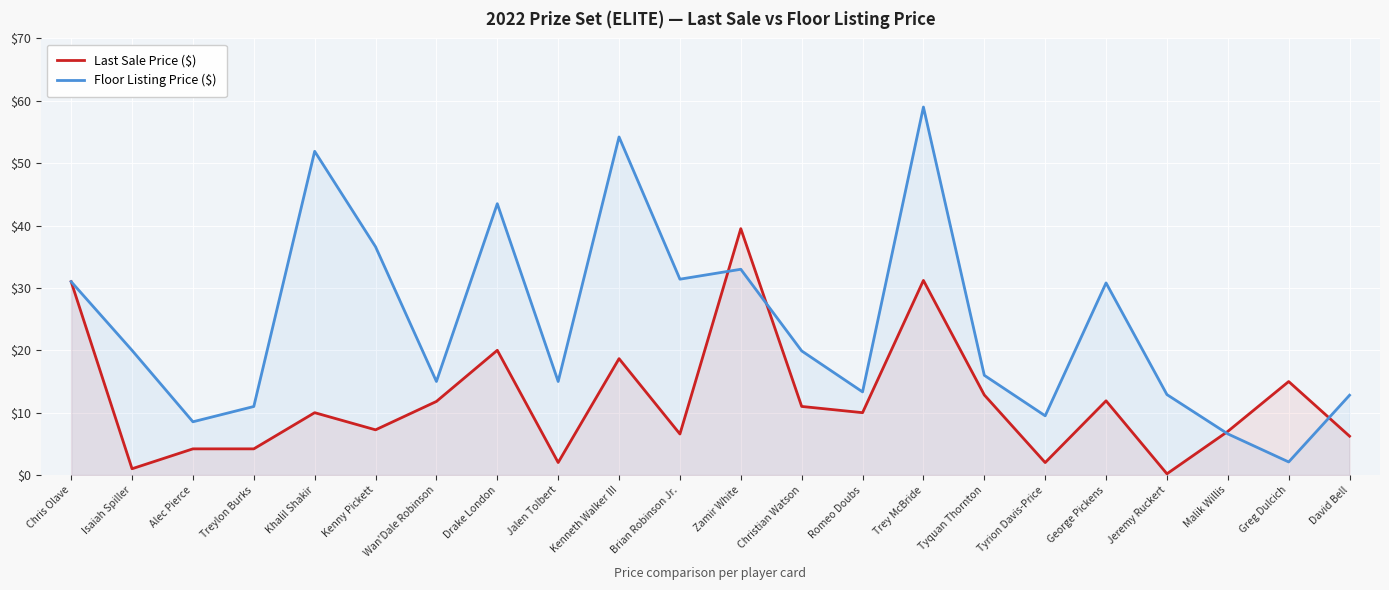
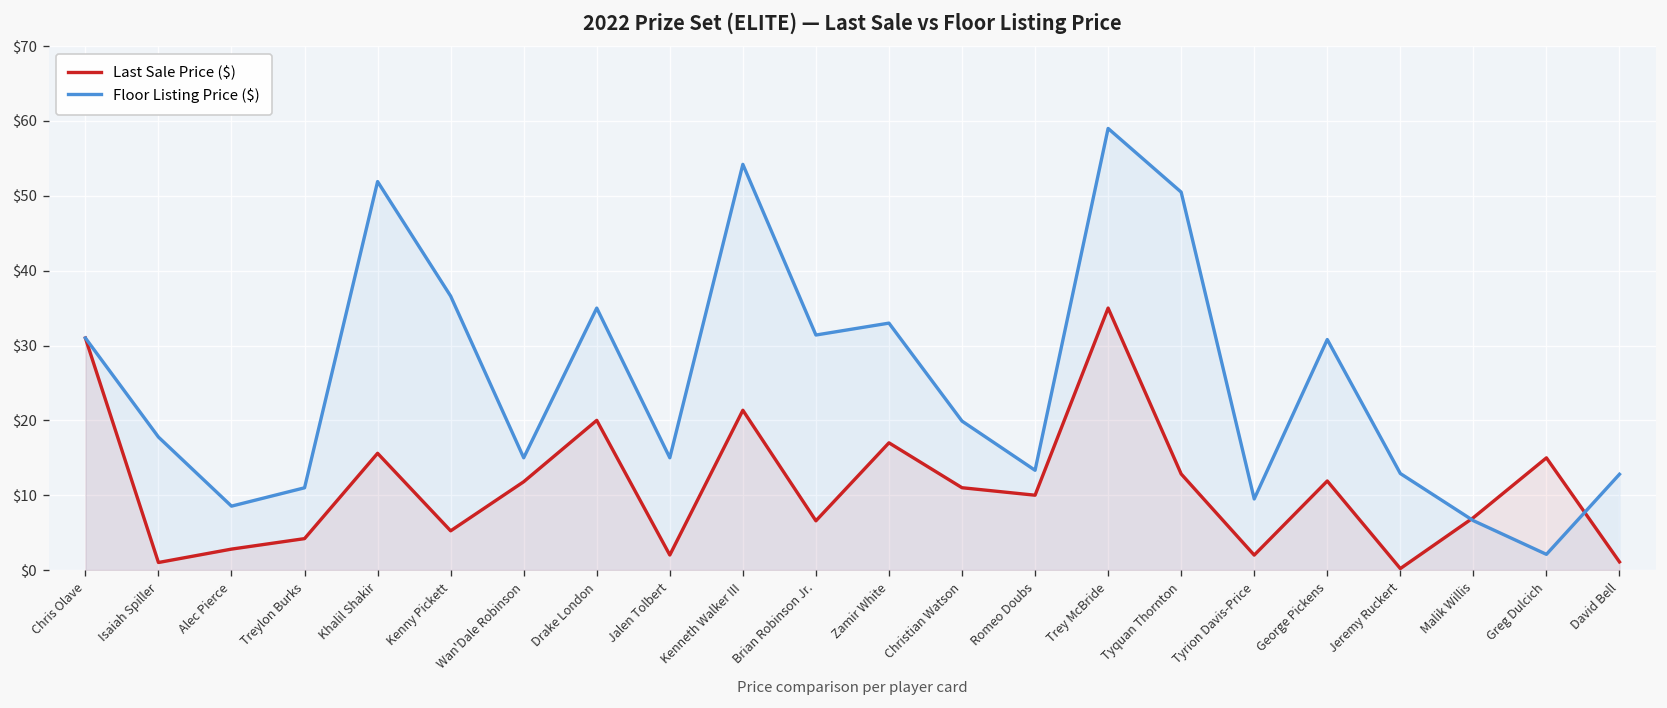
Floor Listing Price ($), Isaiah Spiller: $20 -> $18
Last Sale Price ($), Alec Pierce: $4 -> $3
Last Sale Price ($), Khalil Shakir: $10 -> $16
Last Sale Price ($), Kenny Pickett: $7 -> $5
Floor Listing Price ($), Drake London: $44 -> $35
Last Sale Price ($), Kenneth Walker III: $19 -> $21
Last Sale Price ($), Zamir White: $40 -> $17
Last Sale Price ($), Trey McBride: $31 -> $35
Floor Listing Price ($), Tyquan Thornton: $16 -> $50
Last Sale Price ($), David Bell: $6 -> $1
